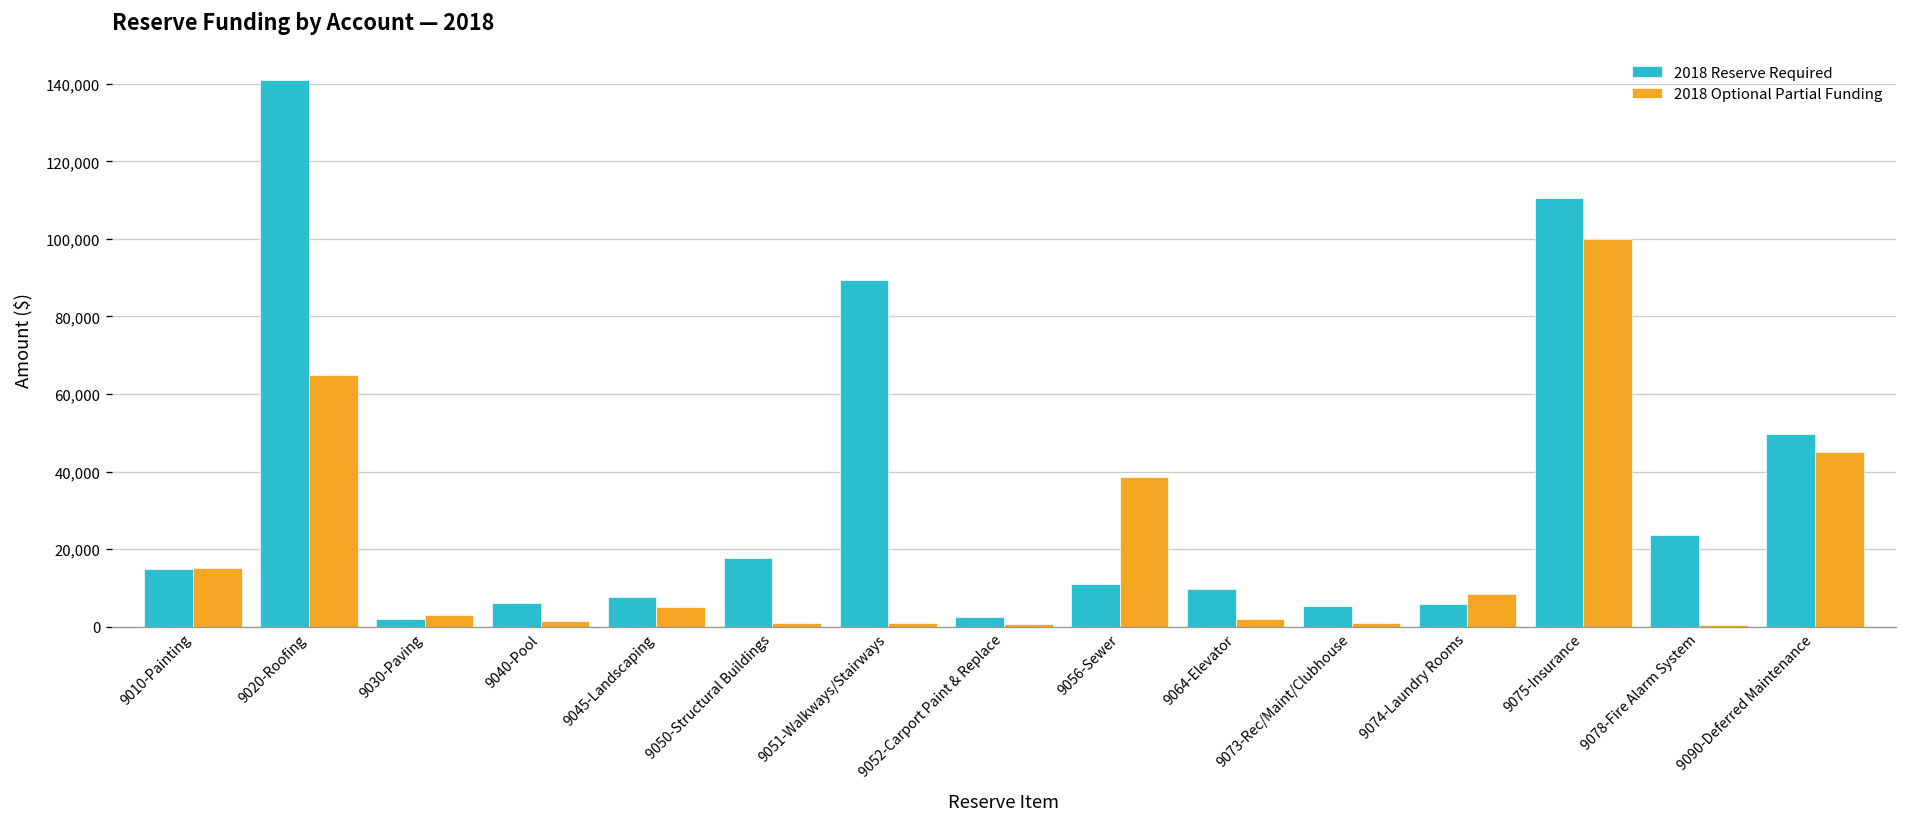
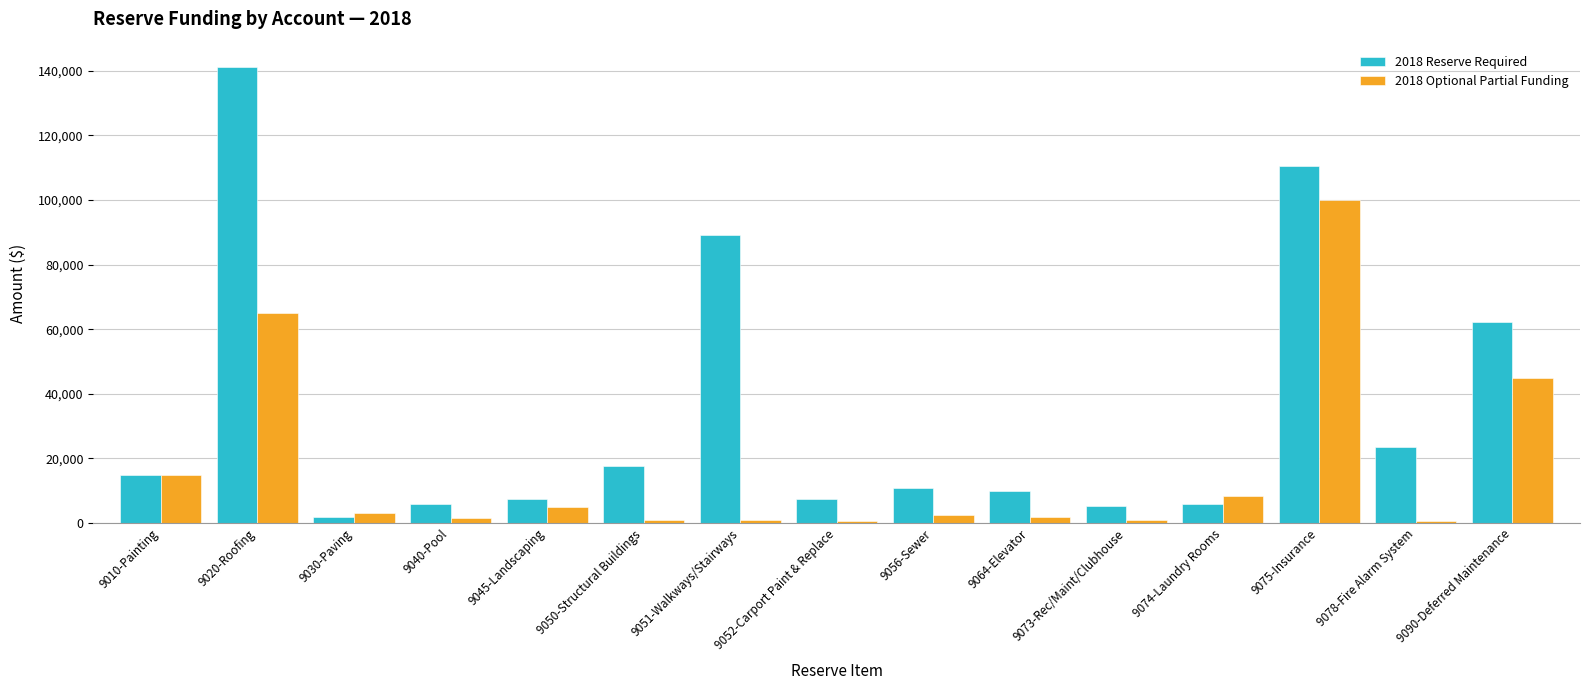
2018 Reserve Required, 9052-Carport Paint & Replace: 2,000 -> 7,000
2018 Optional Partial Funding, 9056-Sewer: 39,000 -> 3,000
2018 Reserve Required, 9090-Deferred Maintenance: 50,000 -> 62,000
